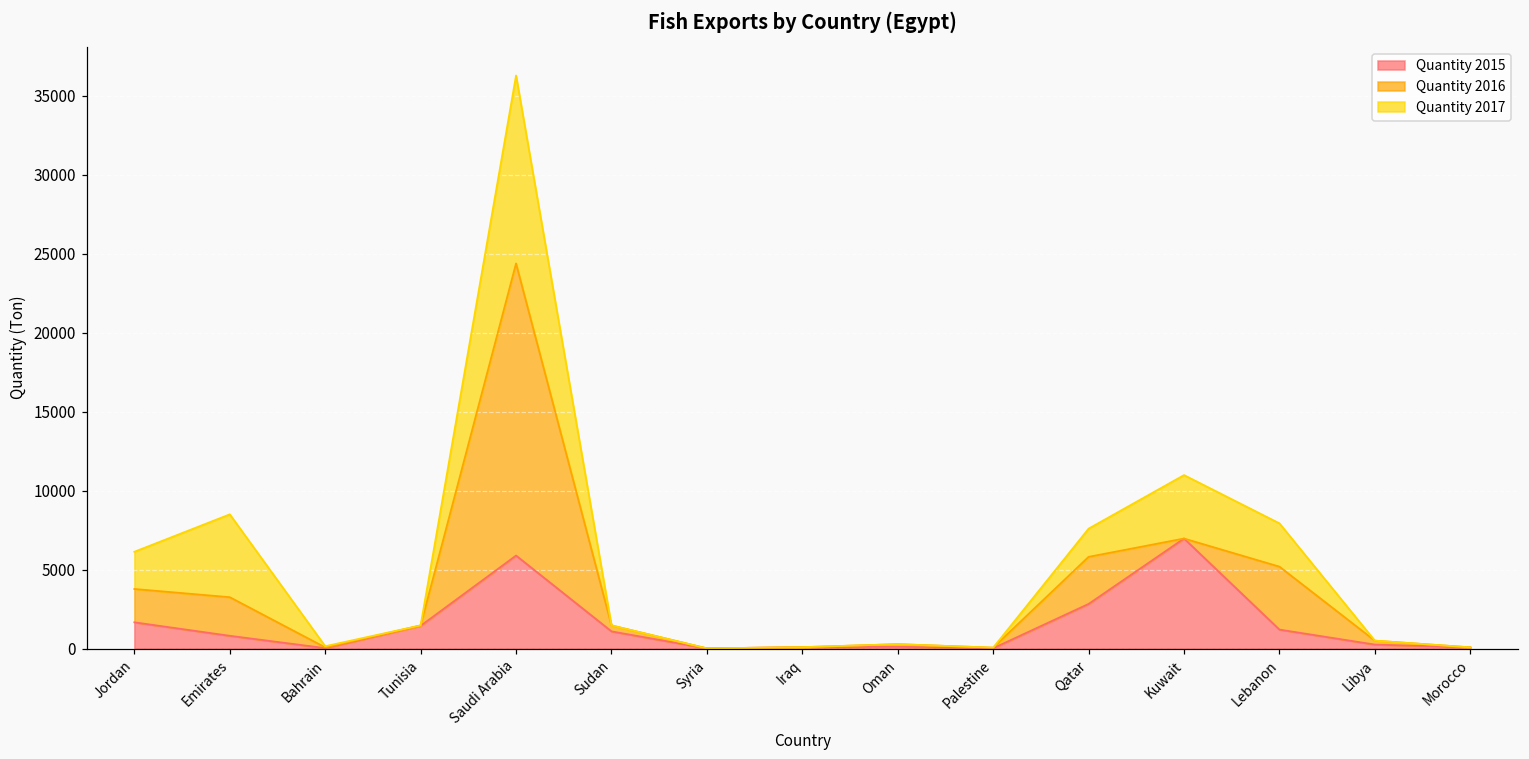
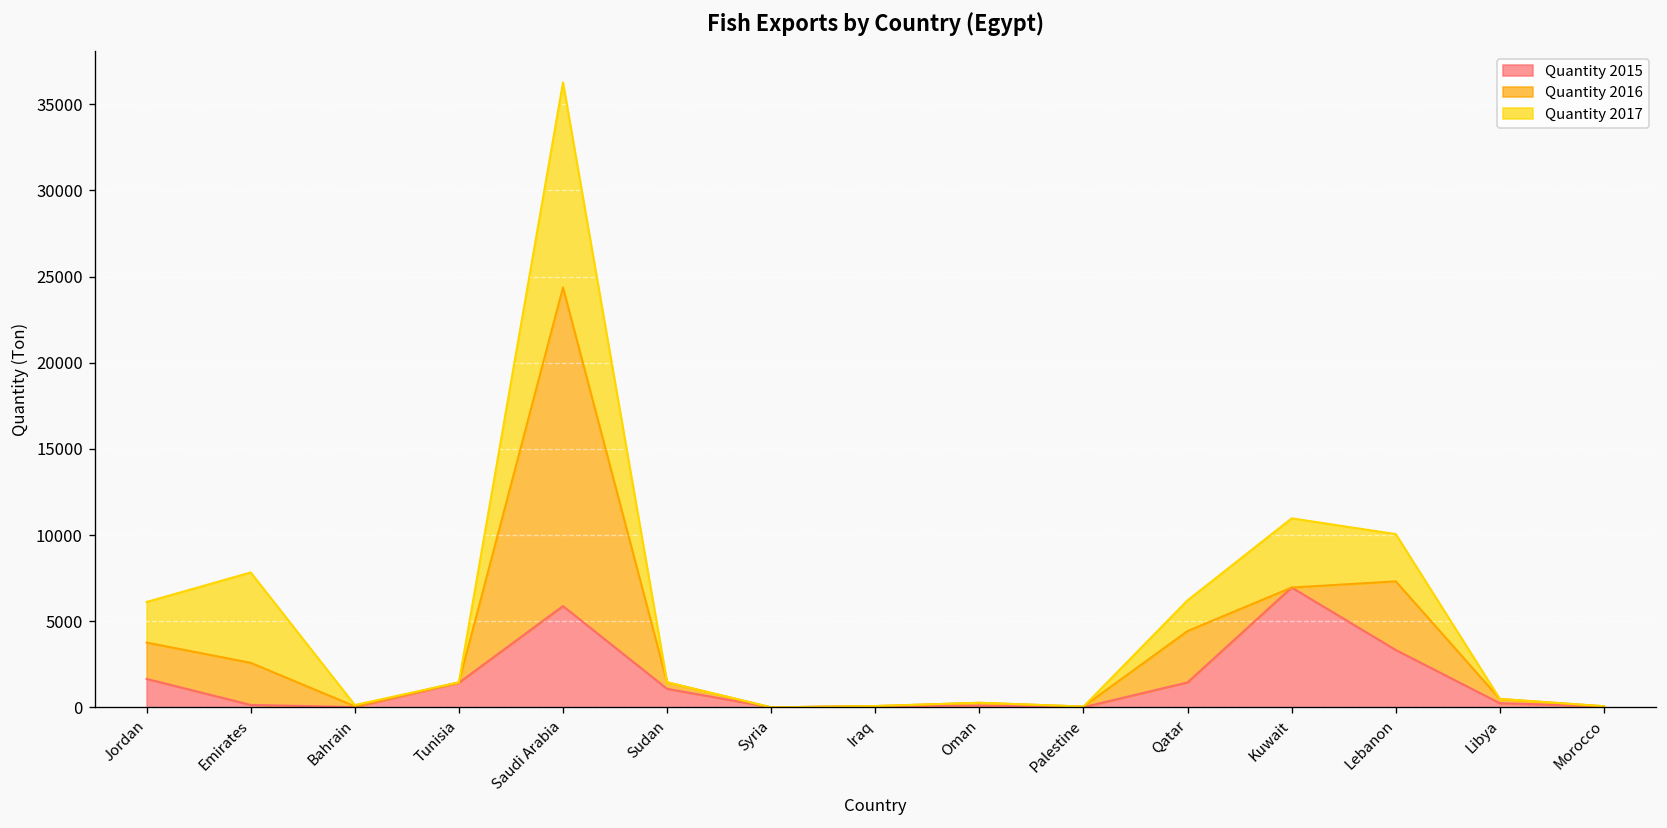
Quantity 2015, Emirates: 800 -> 100
Quantity 2015, Qatar: 2800 -> 1500
Quantity 2015, Lebanon: 1200 -> 3300
